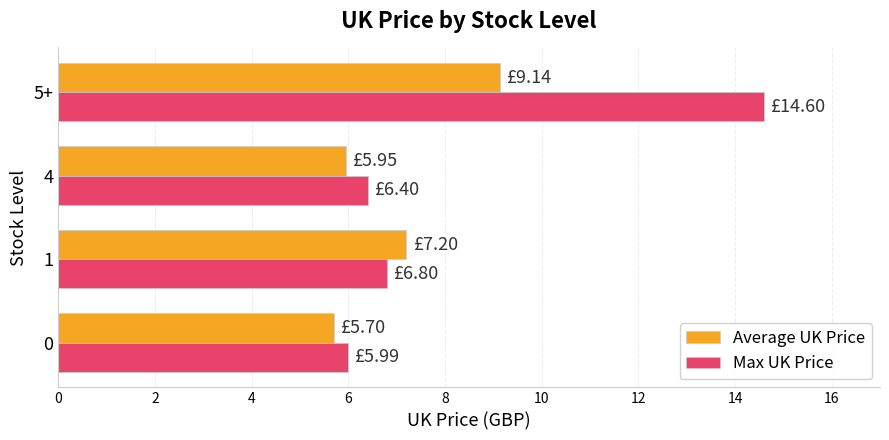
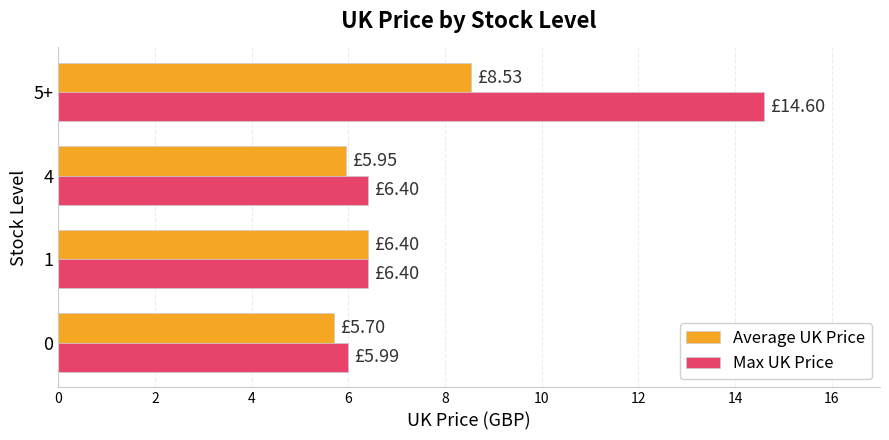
Average UK Price, 5+: £9.14 -> £8.53
Average UK Price, 1: £7.20 -> £6.40
Max UK Price, 1: £6.80 -> £6.40
